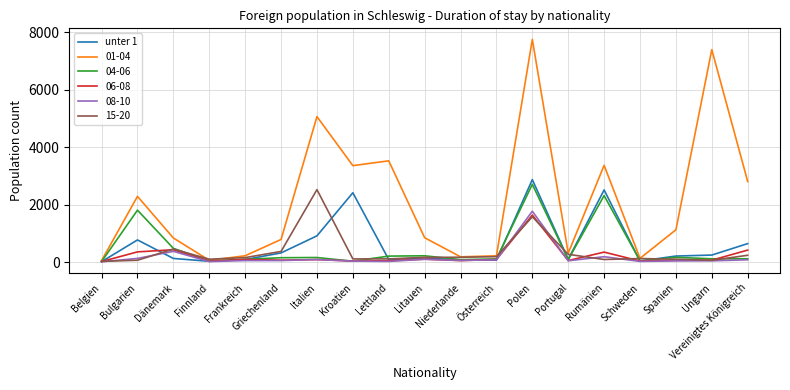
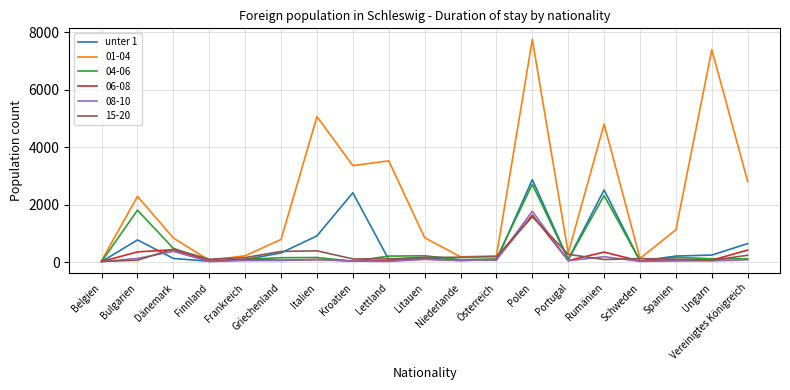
15-20, Italien: 2500 -> 400
01-04, Rumänien: 3400 -> 4800
